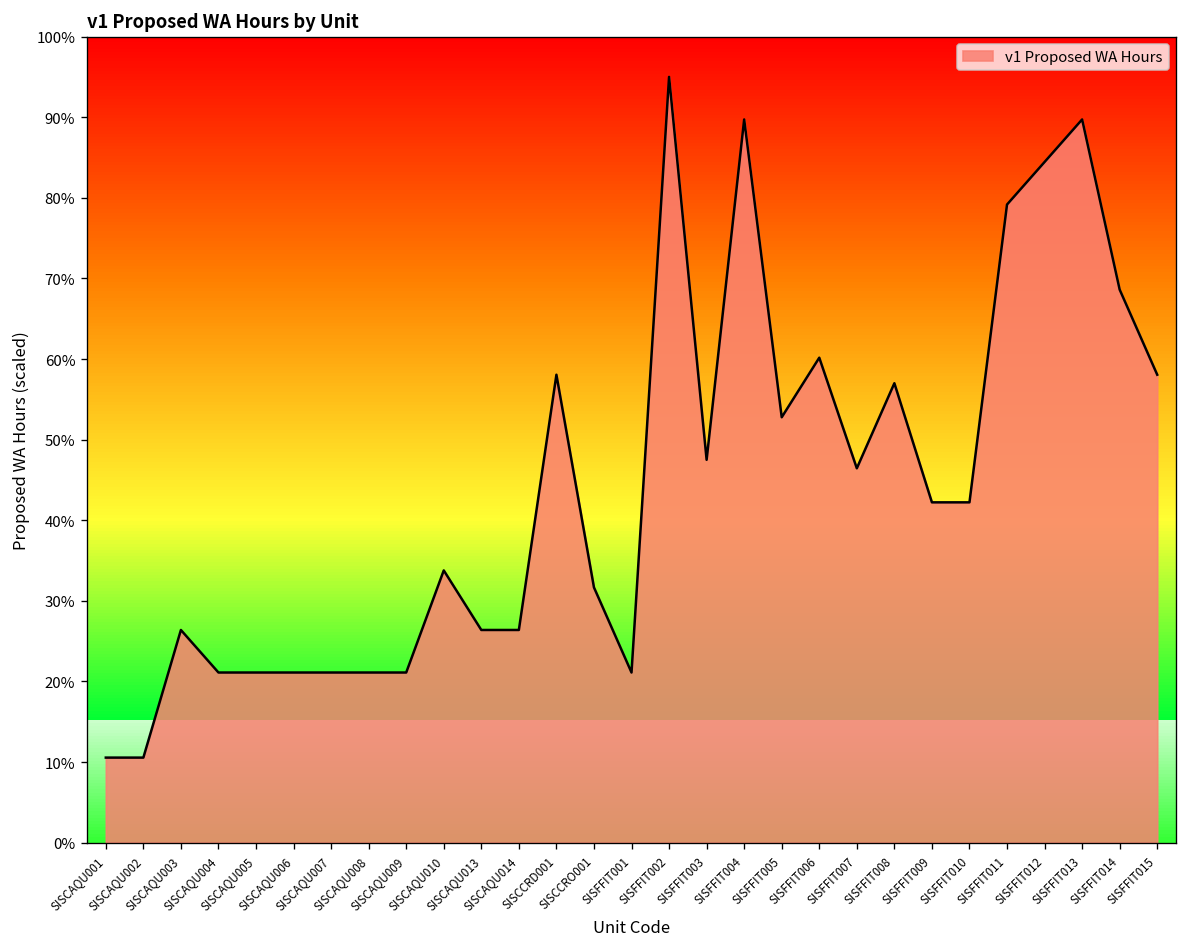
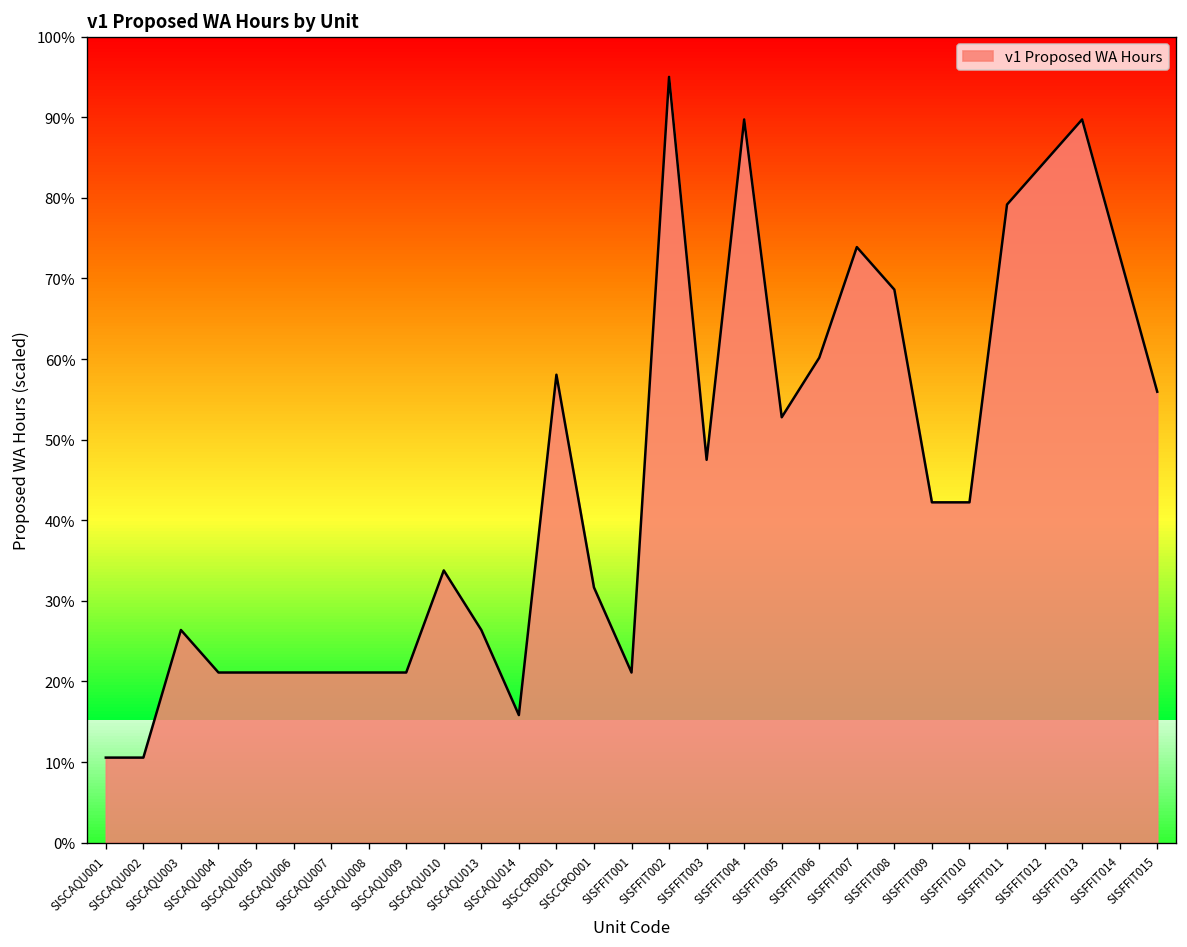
SISCAQU014: 26% -> 16%
SISFFIT007: 46% -> 74%
SISFFIT008: 57% -> 69%
SISFFIT014: 69% -> 73%
SISFFIT015: 58% -> 56%
